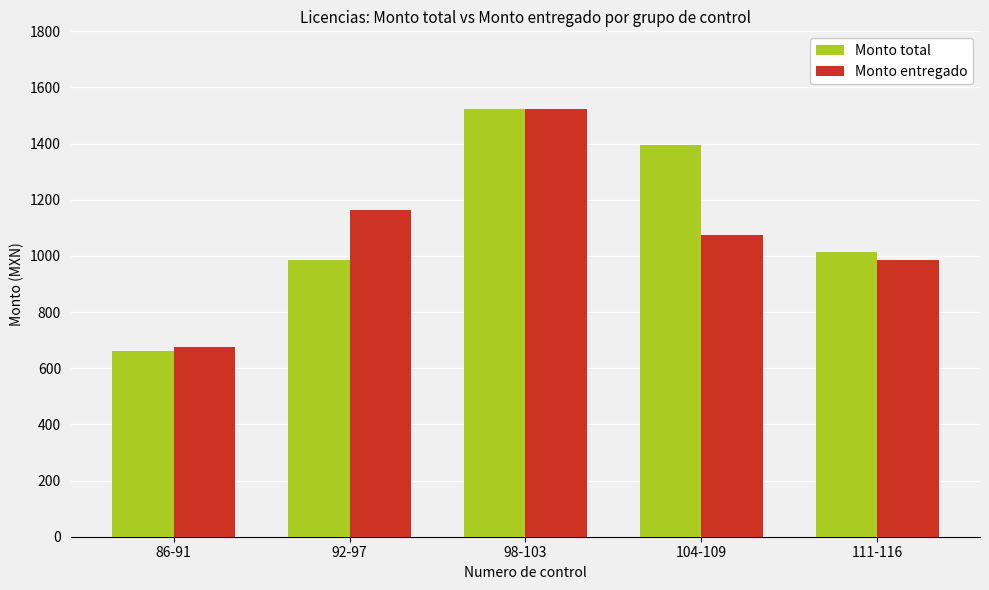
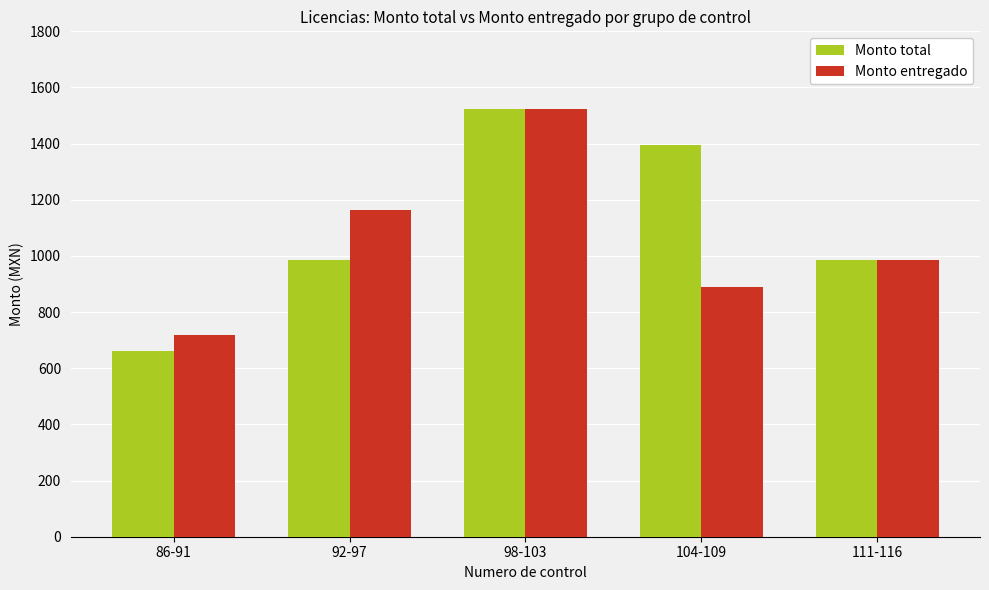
Monto entregado, 86-91: 680 -> 720
Monto entregado, 104-109: 1080 -> 890
Monto total, 111-116: 1020 -> 990
